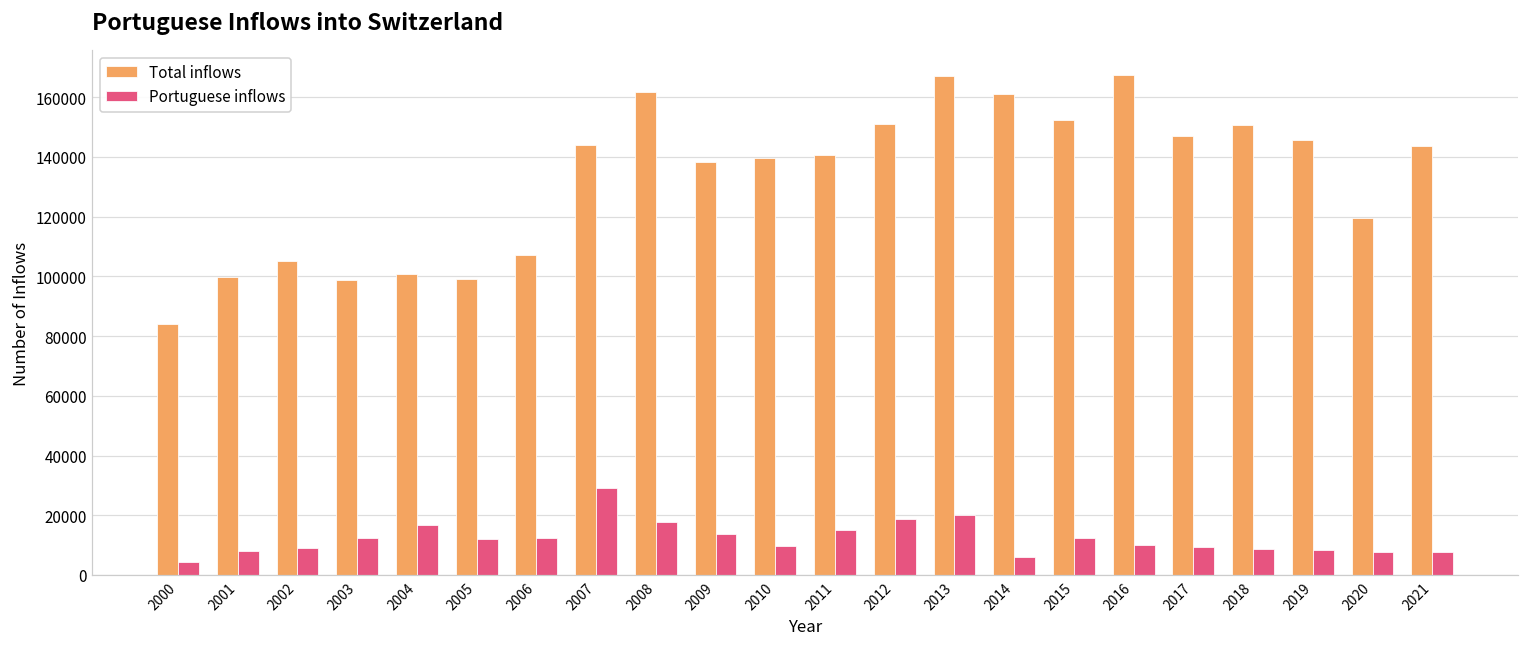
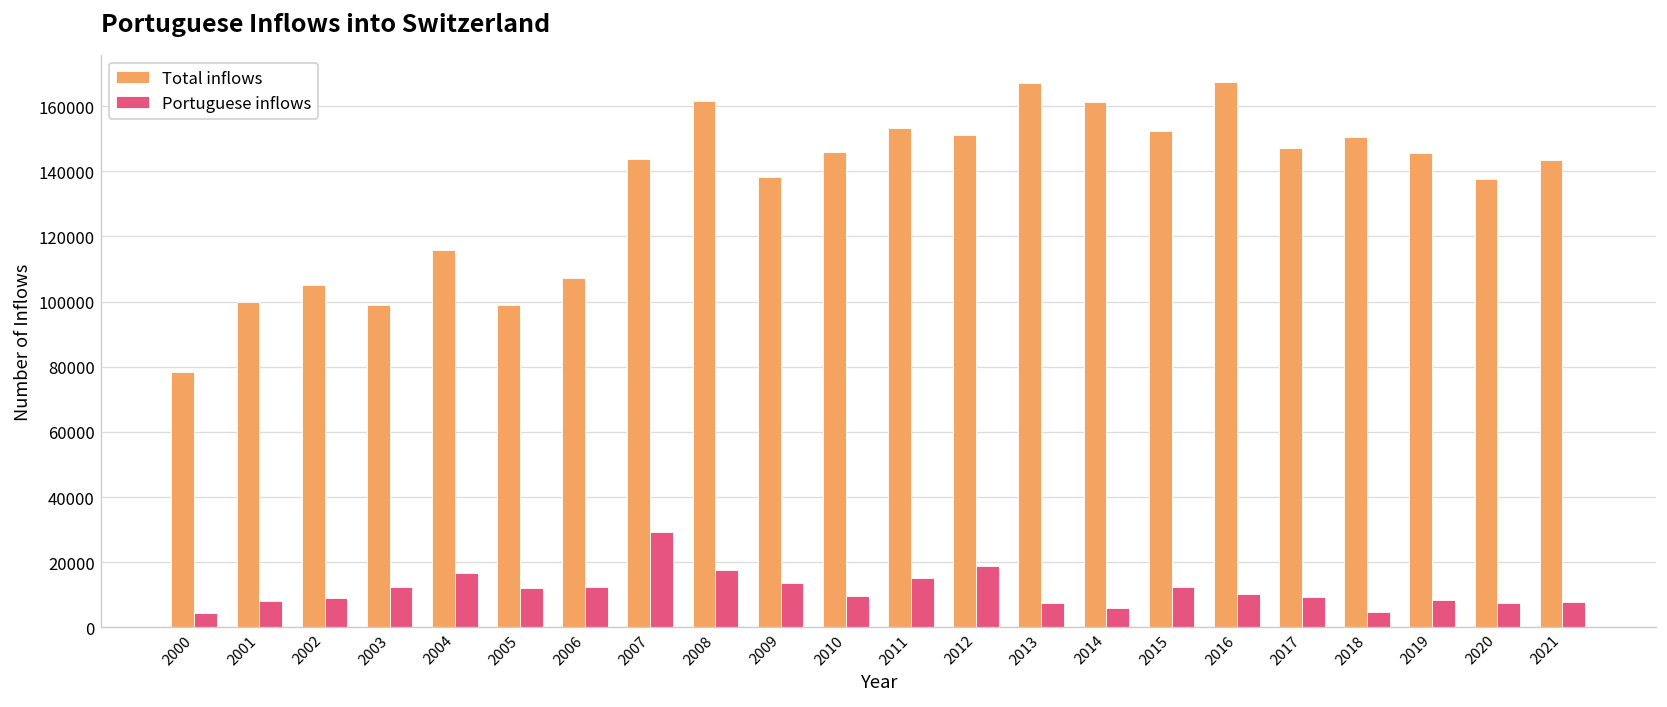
Total inflows, 2000: 84000 -> 78000
Total inflows, 2004: 101000 -> 116000
Total inflows, 2010: 139000 -> 146000
Total inflows, 2011: 141000 -> 153000
Portuguese inflows, 2013: 20000 -> 7000
Portuguese inflows, 2018: 9000 -> 5000
Total inflows, 2020: 120000 -> 138000
